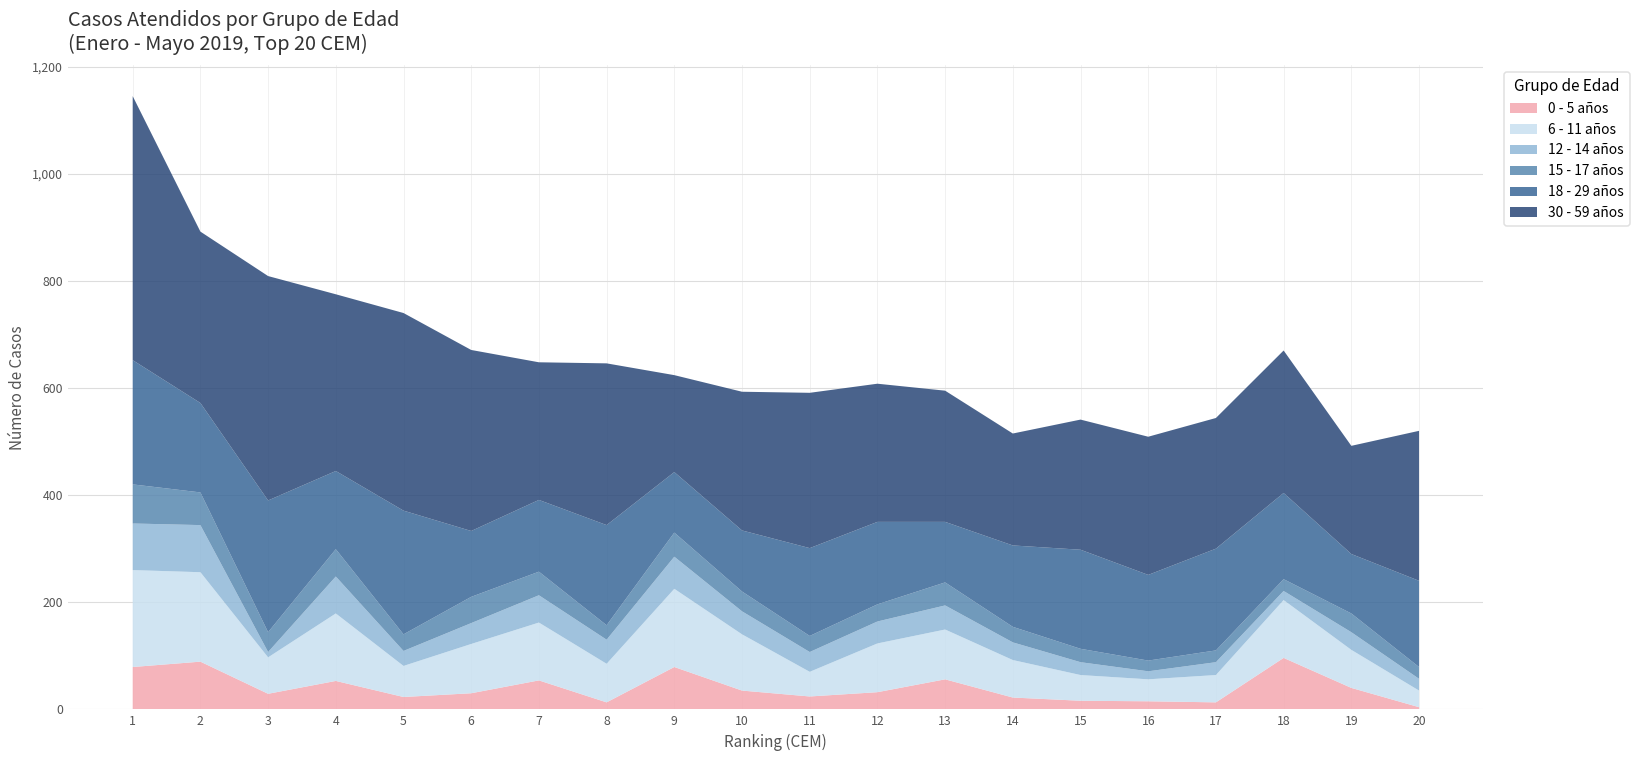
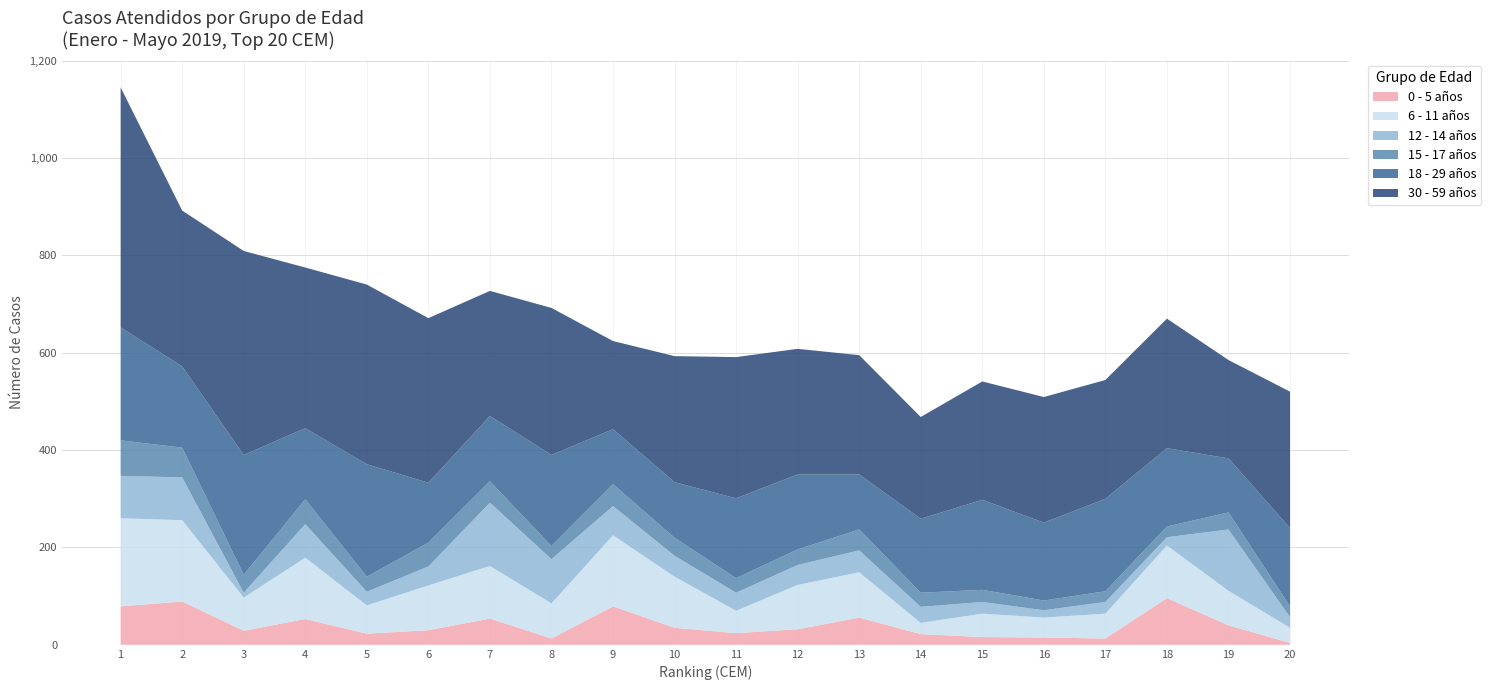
12 - 14 años, 7: 50 -> 130
12 - 14 años, 8: 50 -> 90
6 - 11 años, 14: 70 -> 20
12 - 14 años, 19: 30 -> 130
